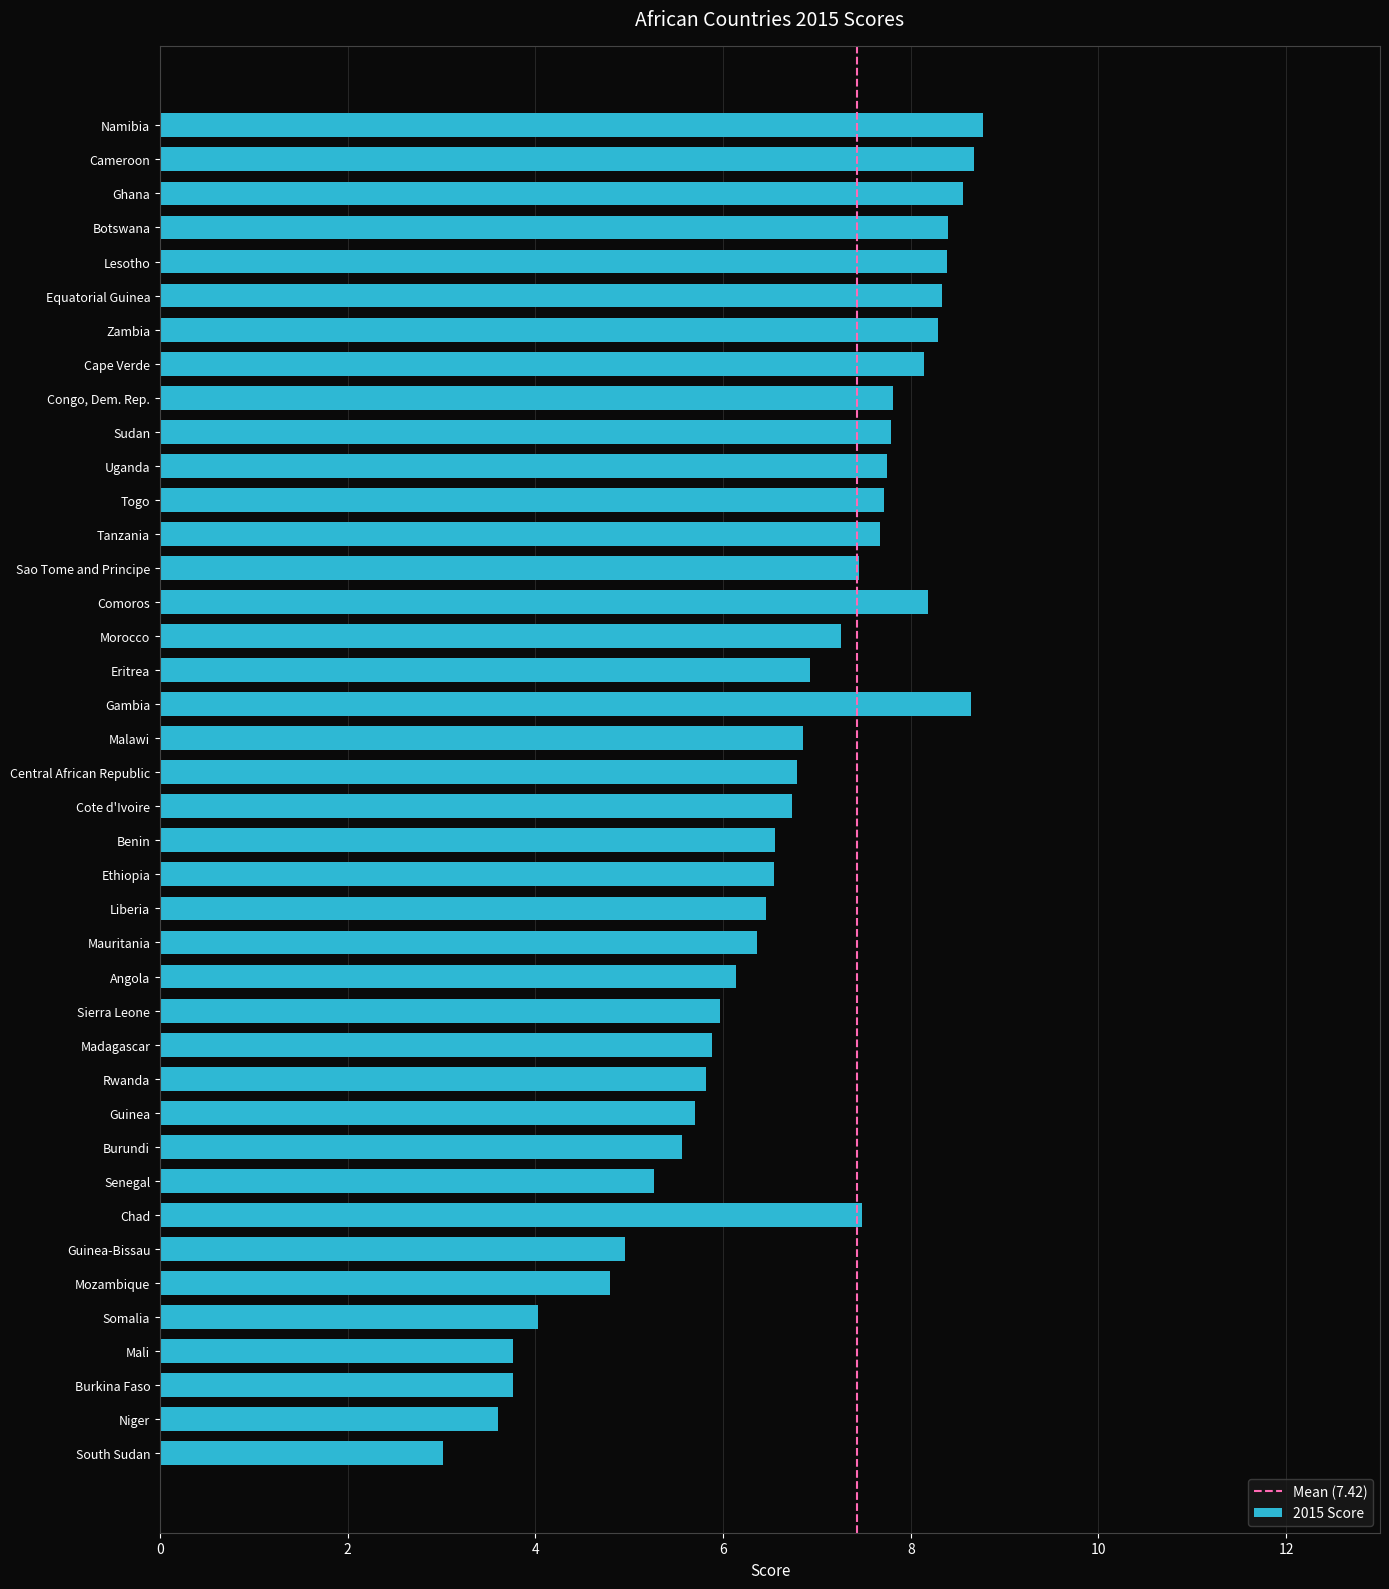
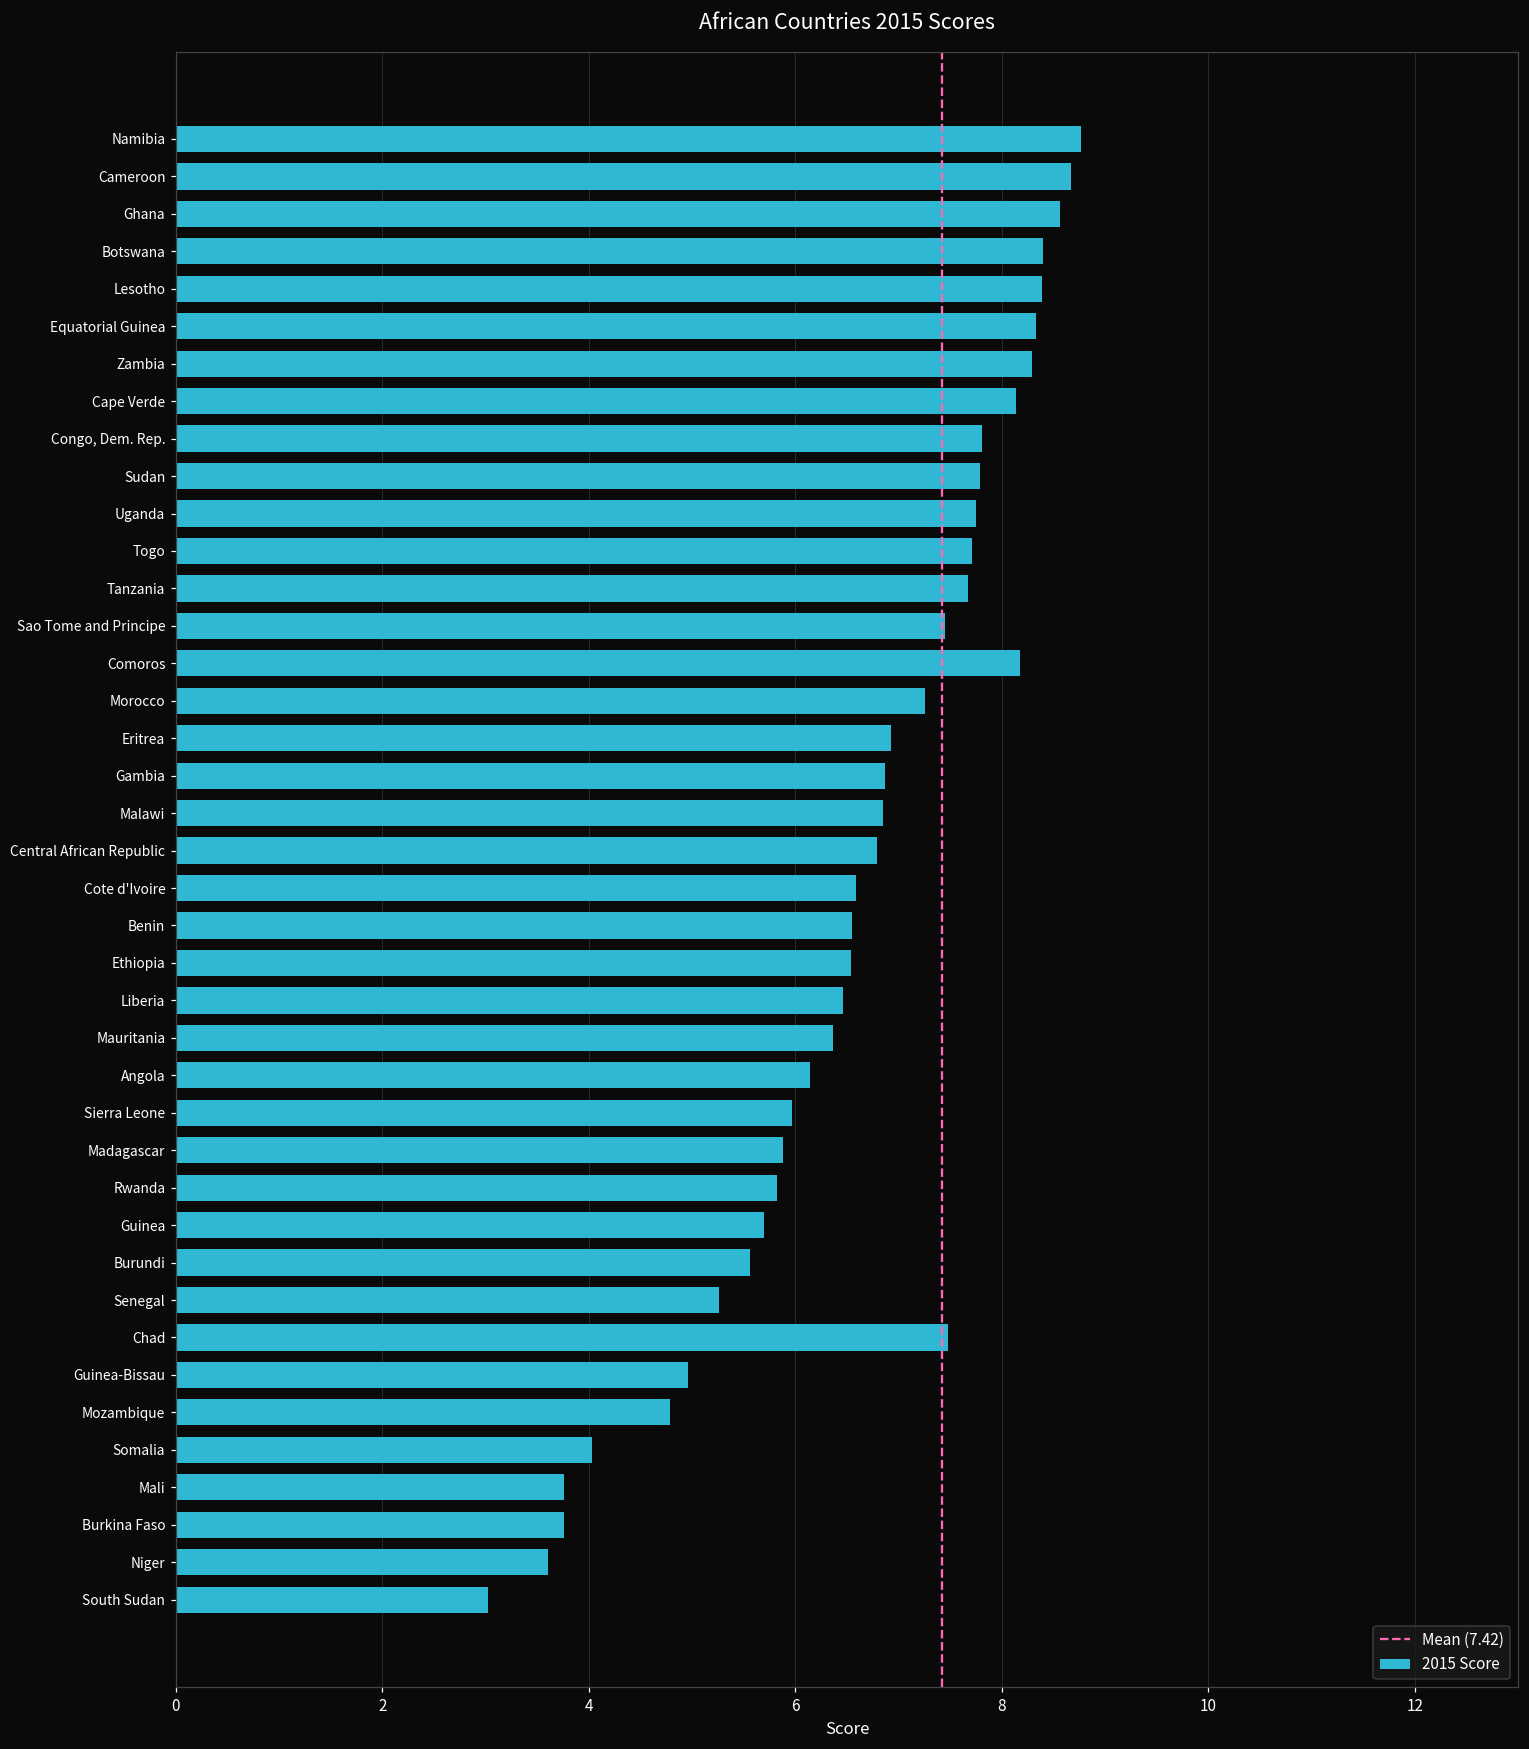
Gambia: 8.6 -> 6.9
Cote d'Ivoire: 6.7 -> 6.6
